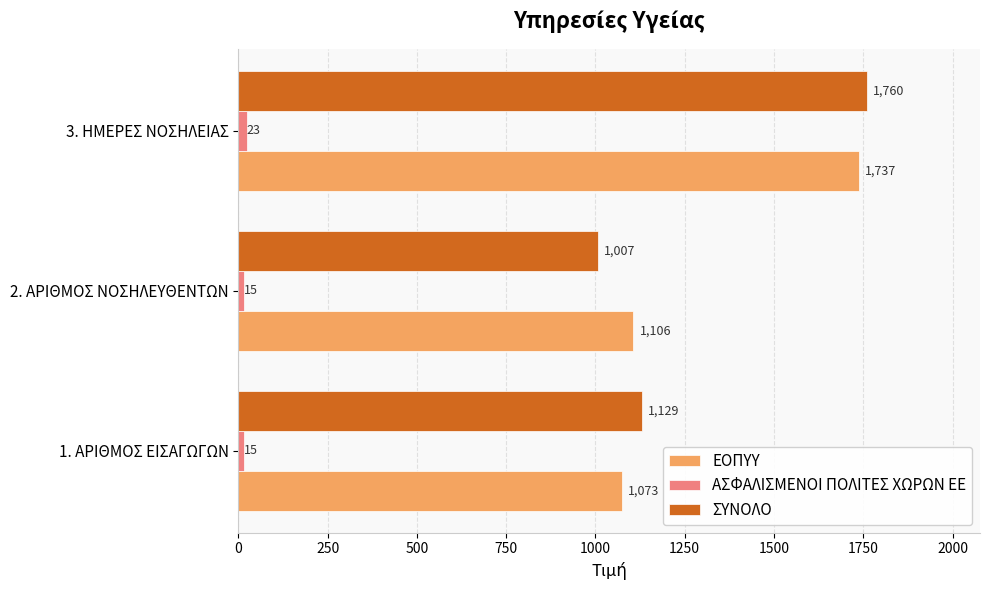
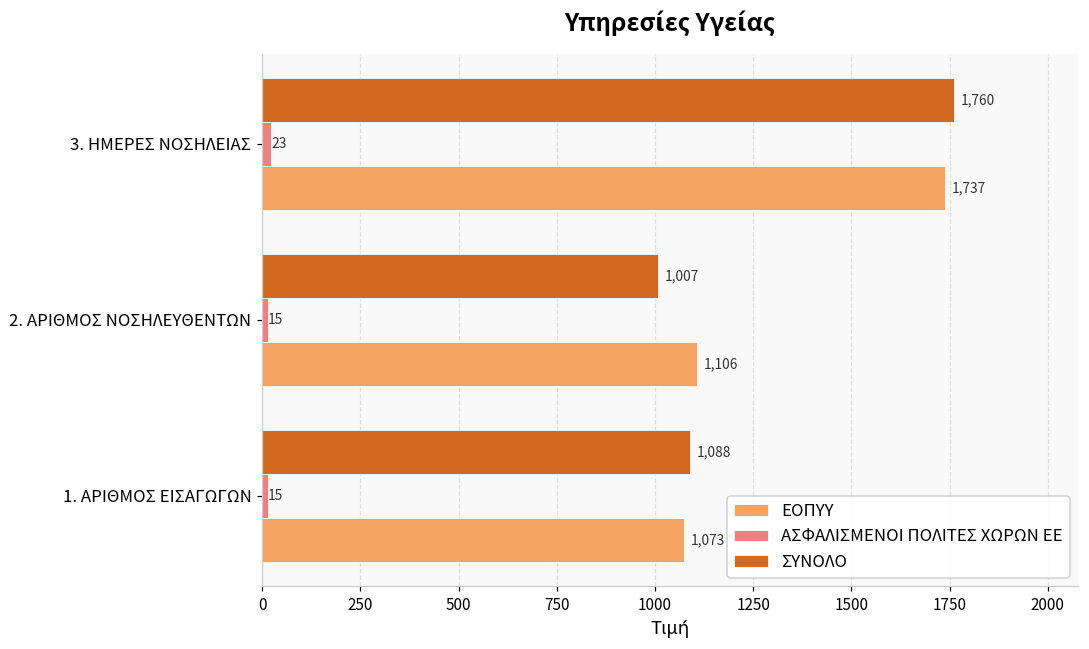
ΣΥΝΟΛΟ, 1. ΑΡΙΘΜΟΣ ΕΙΣΑΓΩΓΩΝ: 1,129 -> 1,088
